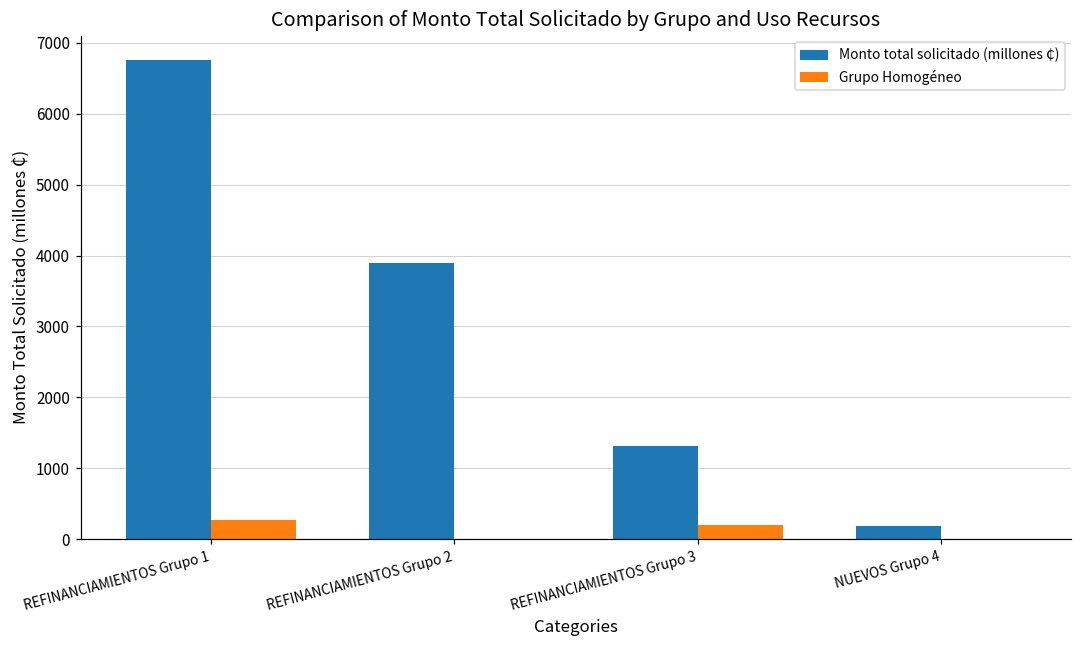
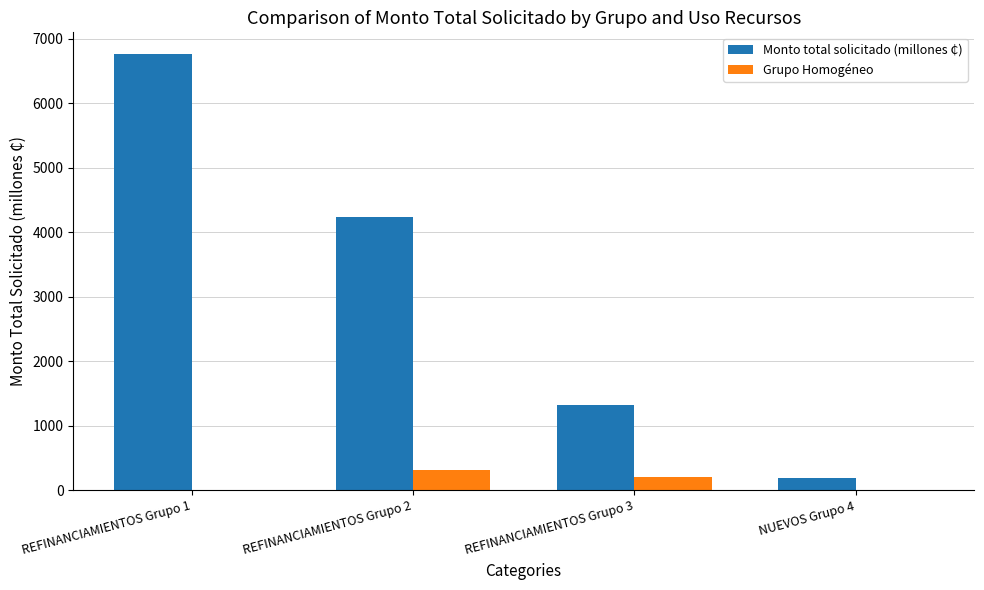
Grupo Homogéneo, REFINANCIAMIENTOS Grupo 1: 300 -> 0
Monto total solicitado (millones ₵), REFINANCIAMIENTOS Grupo 2: 3900 -> 4200
Grupo Homogéneo, REFINANCIAMIENTOS Grupo 2: 0 -> 300
